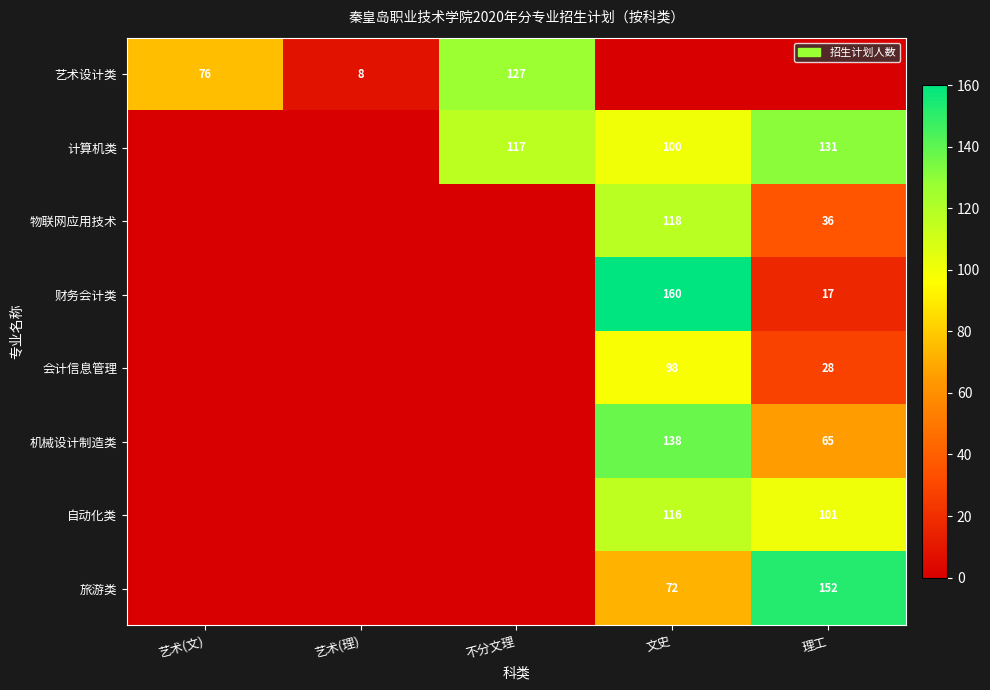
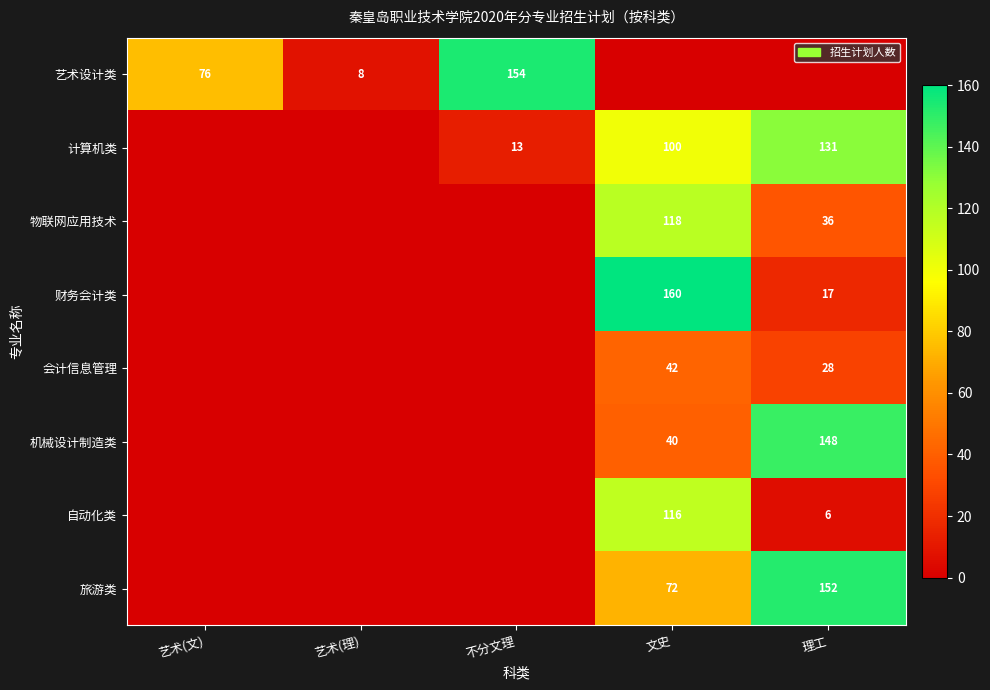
艺术设计类, 不分文理: 127 -> 154
计算机类, 不分文理: 117 -> 13
会计信息管理, 文史: 98 -> 42
机械设计制造类, 文史: 138 -> 40
机械设计制造类, 理工: 65 -> 148
自动化类, 理工: 101 -> 6
